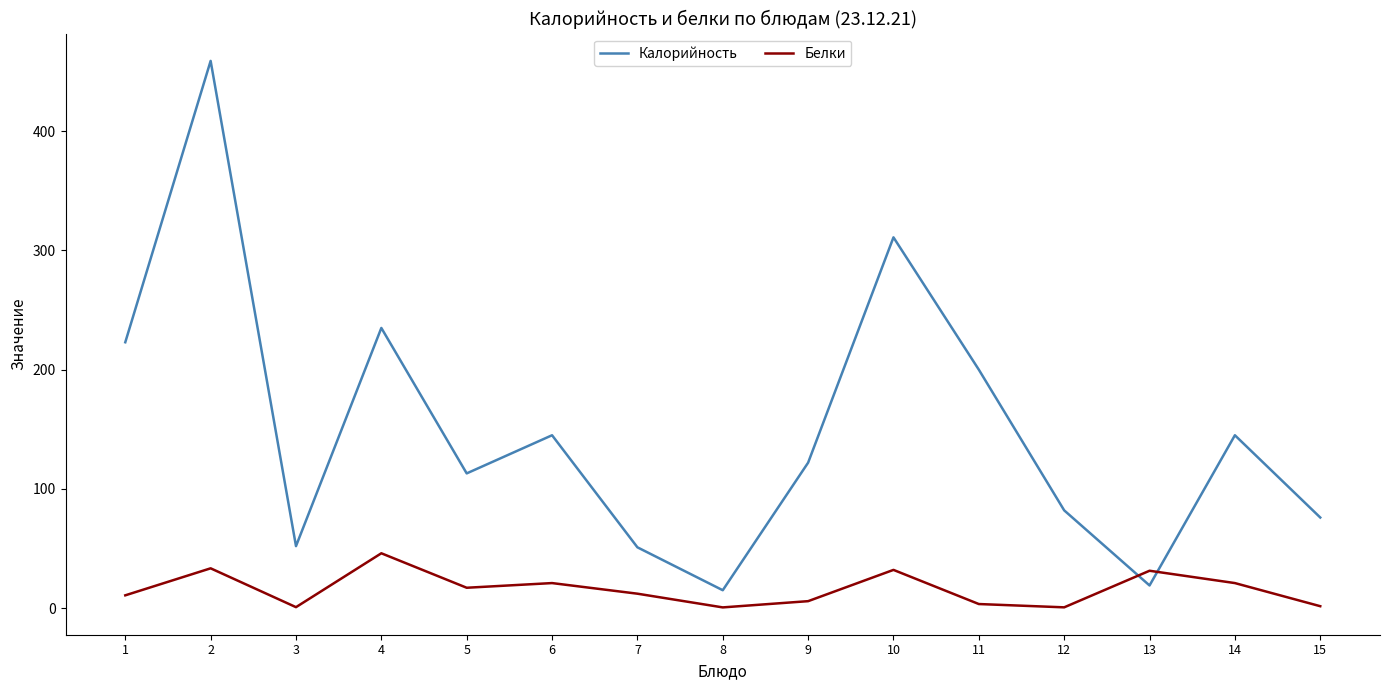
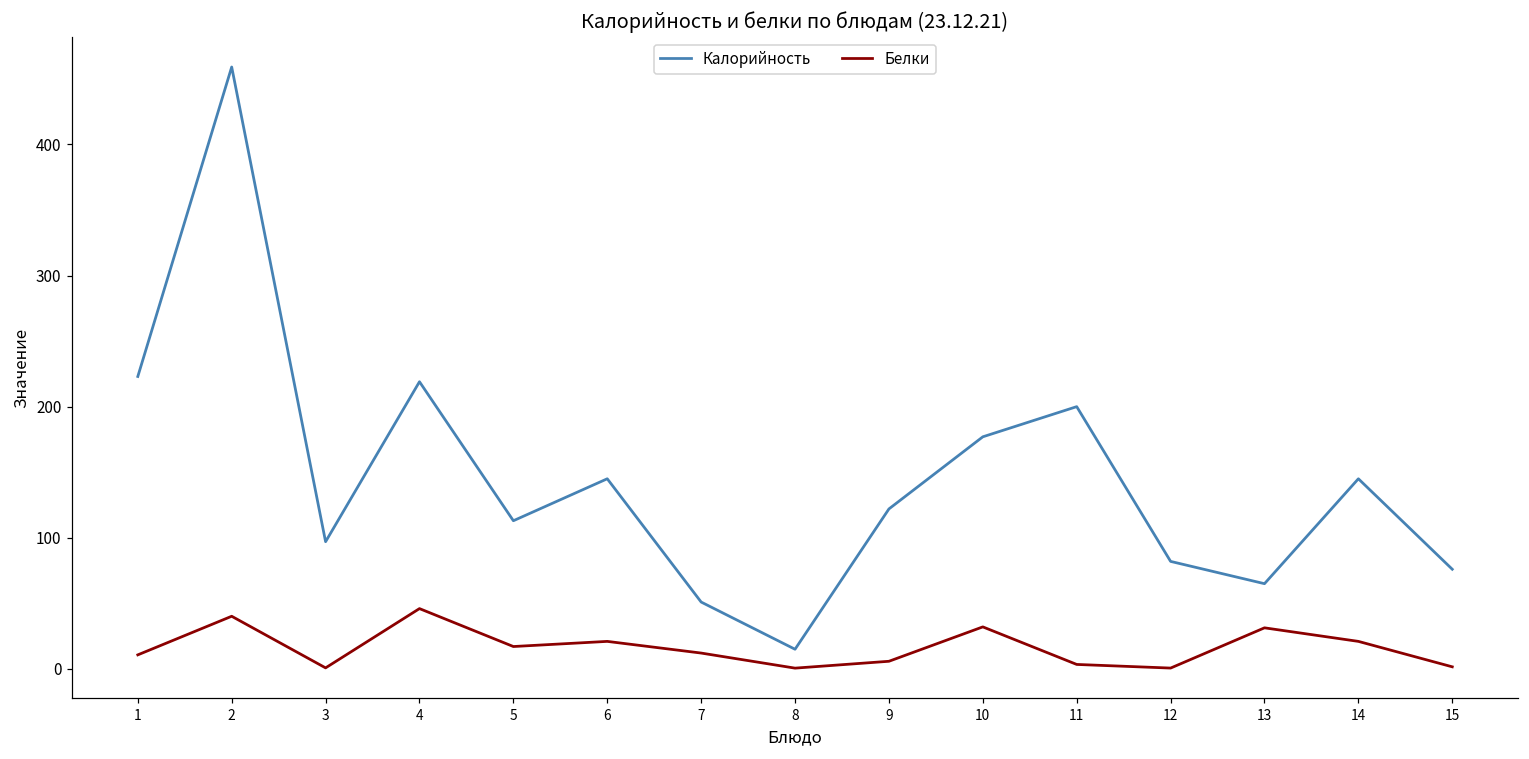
Белки, 2: 33 -> 40
Калорийность, 3: 52 -> 97
Калорийность, 4: 235 -> 219
Калорийность, 10: 311 -> 177
Калорийность, 13: 19 -> 65
